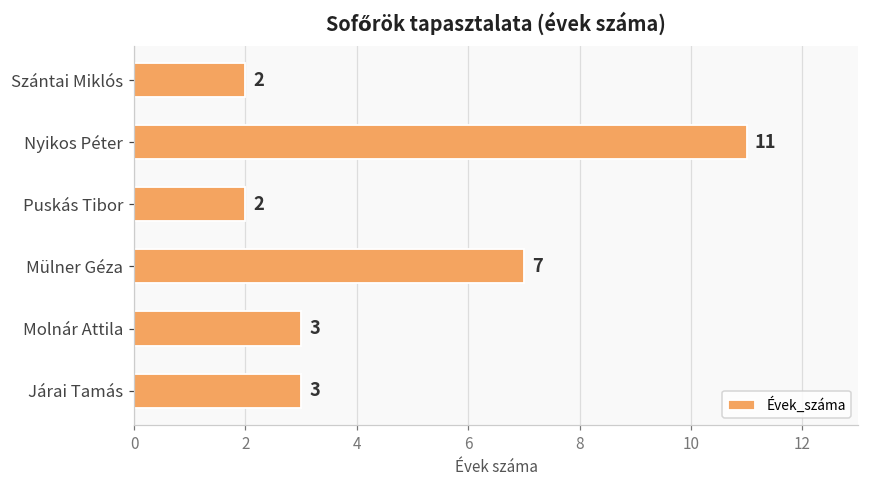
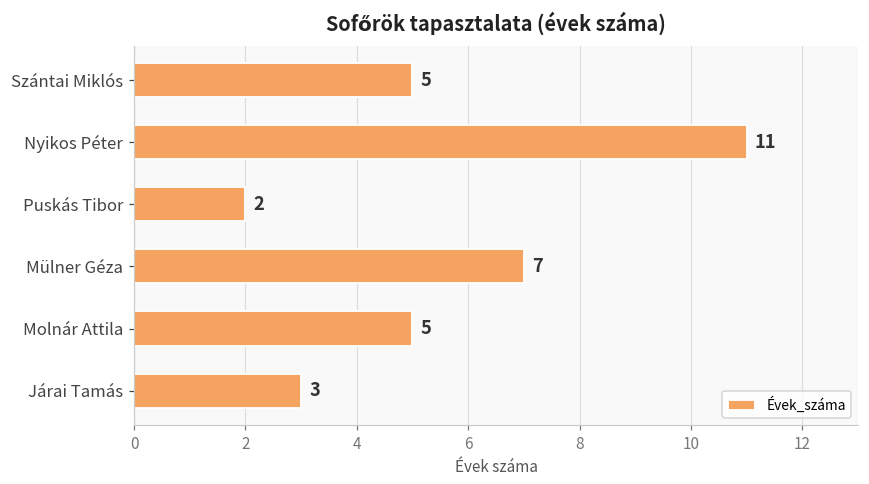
Szántai Miklós: 2 -> 5
Molnár Attila: 3 -> 5
